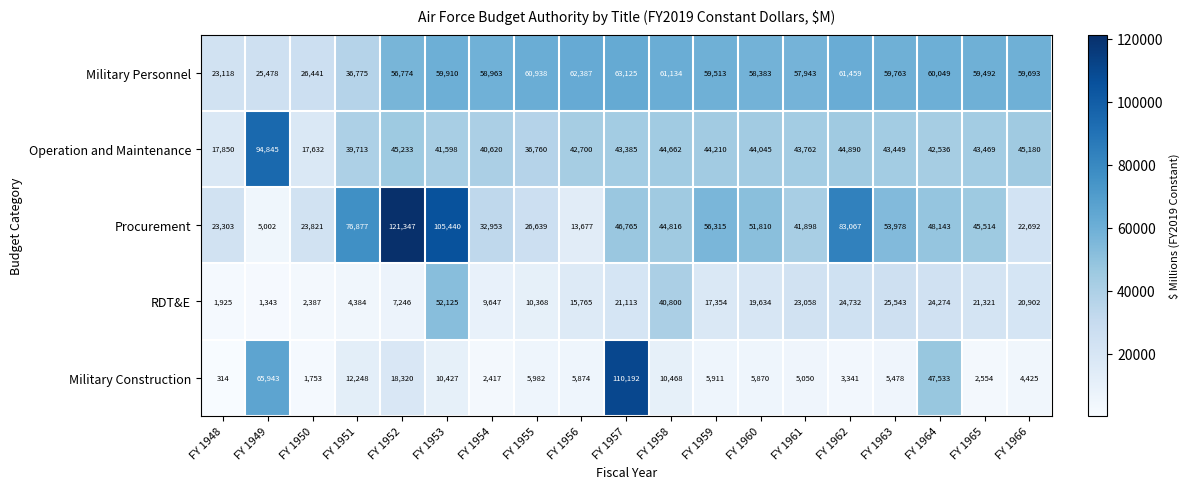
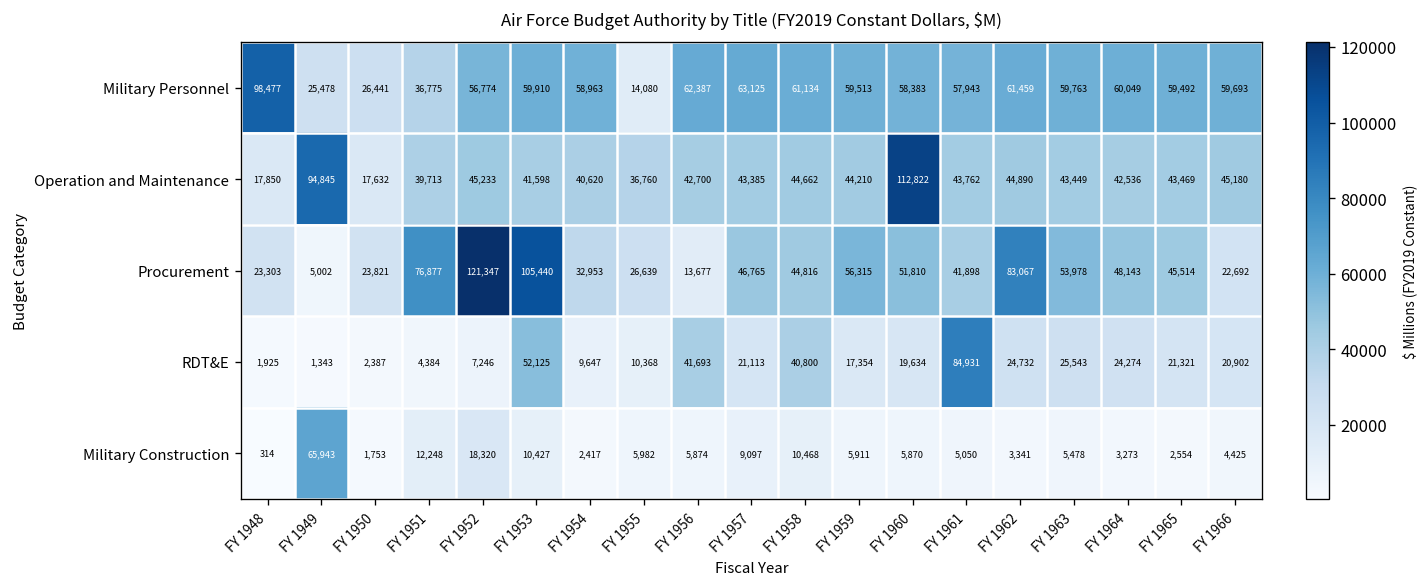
Military Personnel, FY 1948: 23,118 -> 98,477
Military Personnel, FY 1955: 60,938 -> 14,080
Operation and Maintenance, FY 1960: 44,045 -> 112,822
RDT&E, FY 1956: 15,765 -> 41,693
RDT&E, FY 1961: 23,058 -> 84,931
Military Construction, FY 1957: 110,192 -> 9,097
Military Construction, FY 1964: 47,533 -> 3,273
